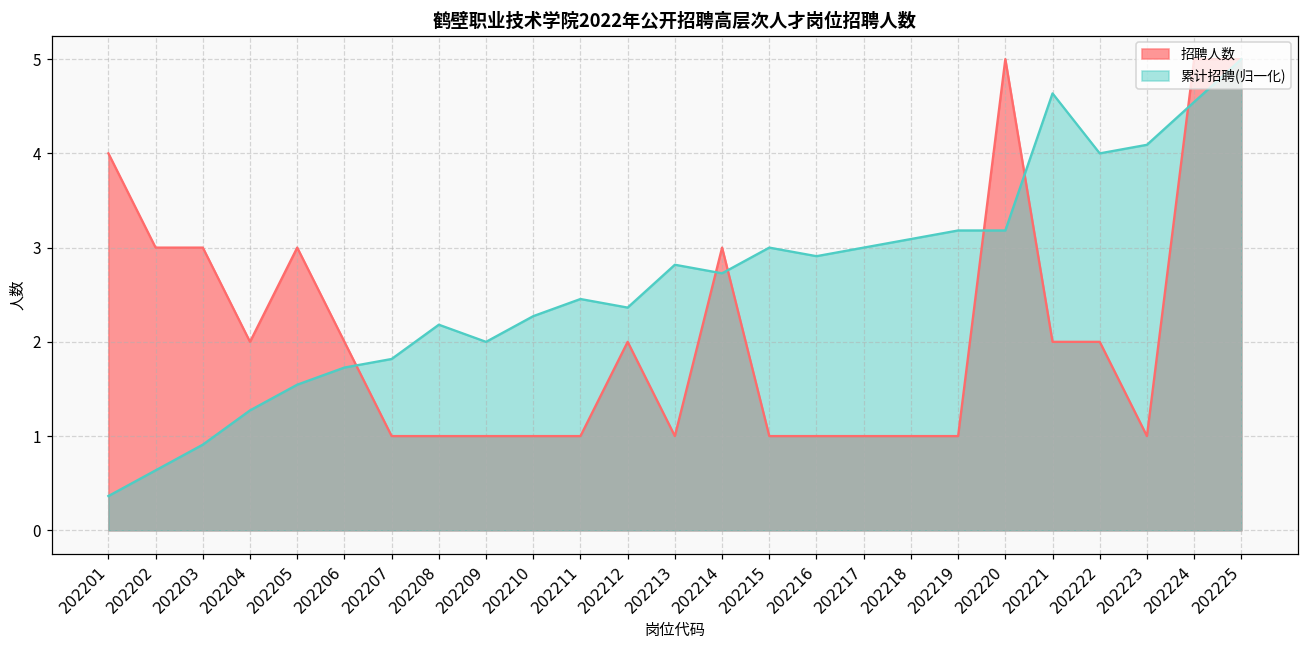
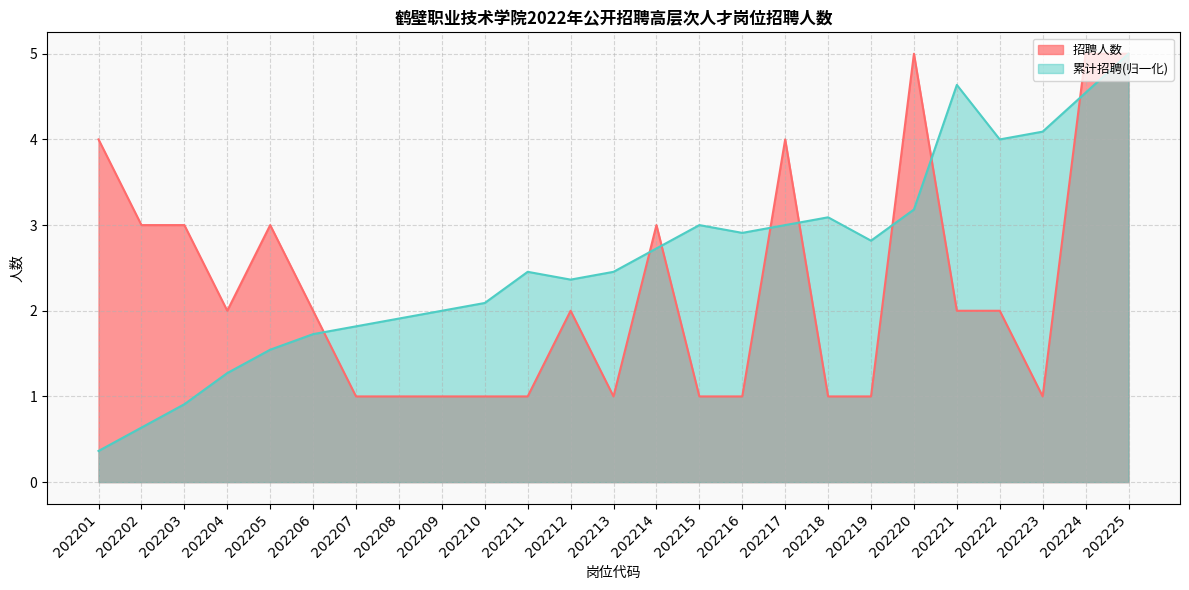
累计招聘(归一化), 202208: 2.2 -> 1.9
累计招聘(归一化), 202210: 2.3 -> 2.1
累计招聘(归一化), 202213: 2.8 -> 2.5
招聘人数, 202217: 1 -> 4
累计招聘(归一化), 202219: 3.2 -> 2.8
